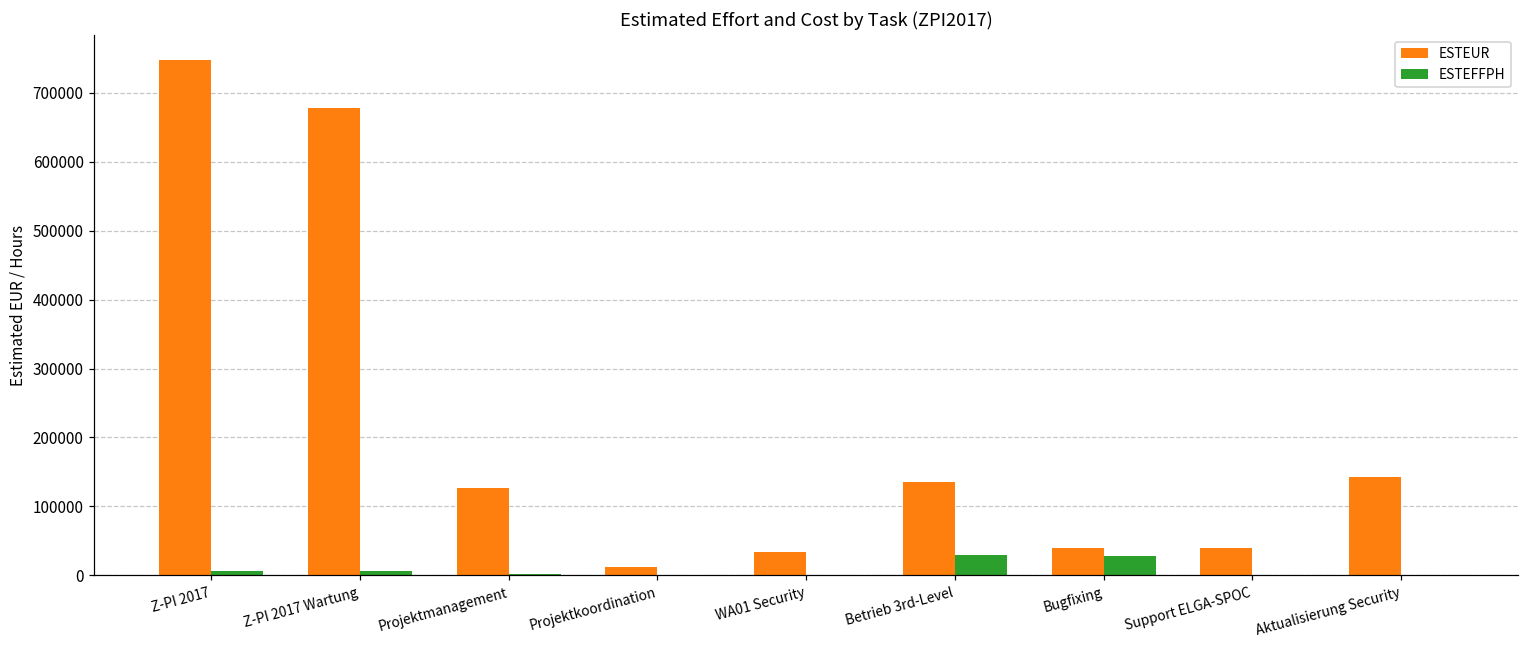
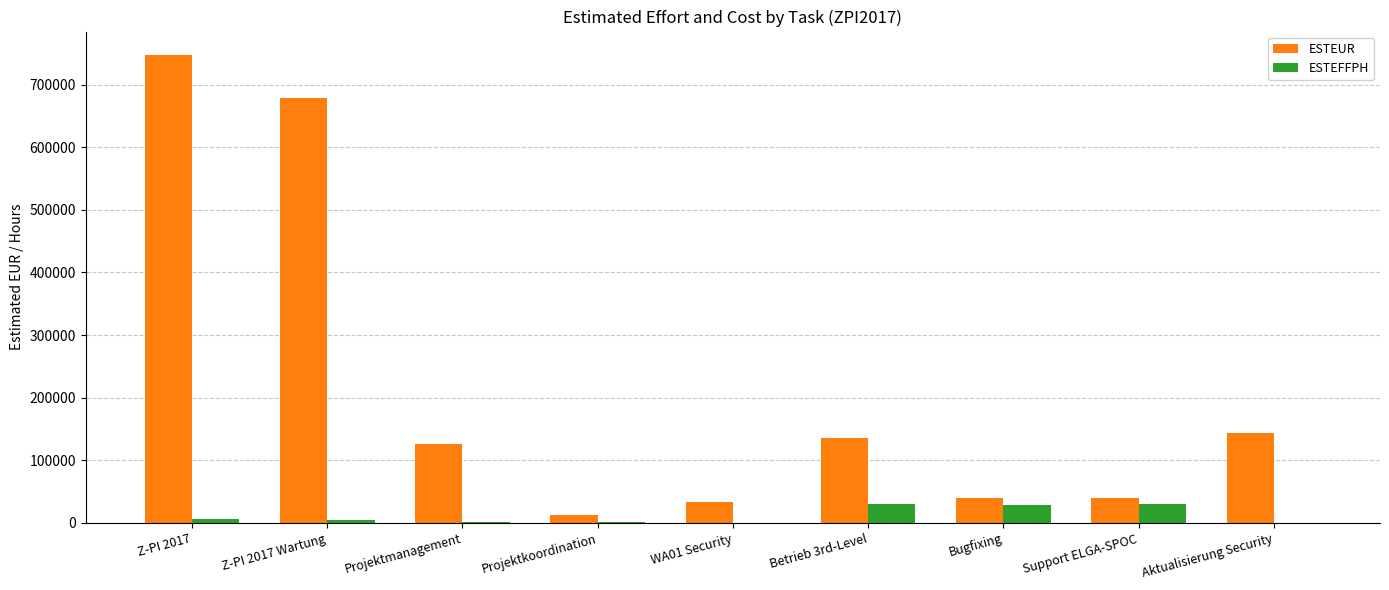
ESTEFFPH, Support ELGA-SPOC: 0 -> 30000
